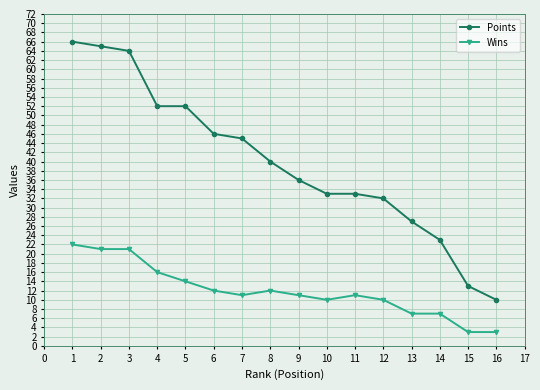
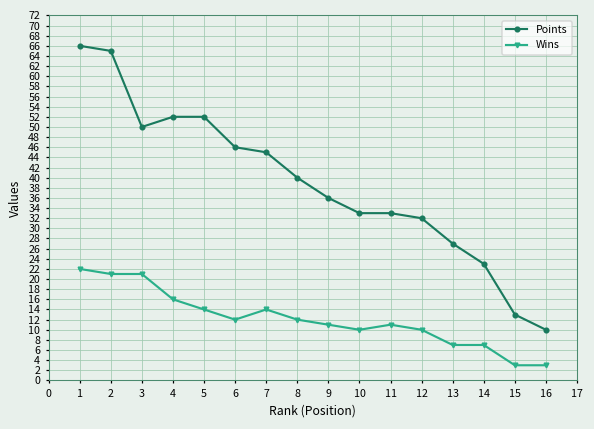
Points, 3: 64 -> 50
Wins, 7: 11 -> 14
